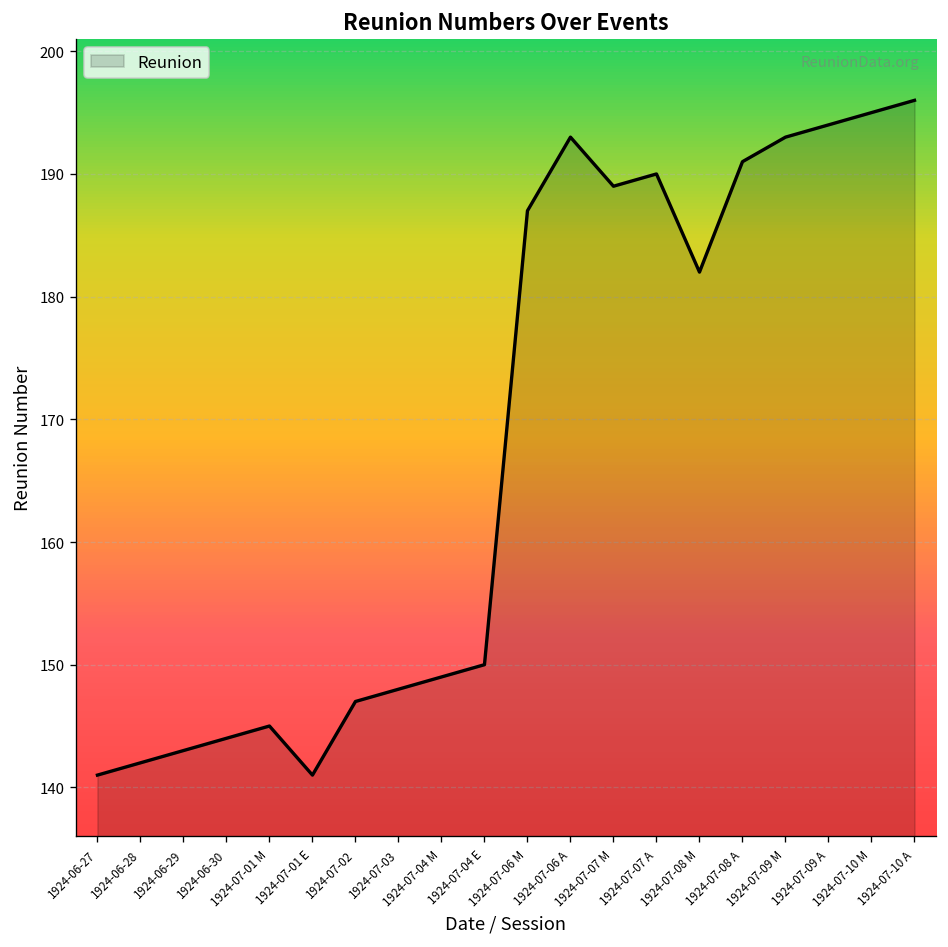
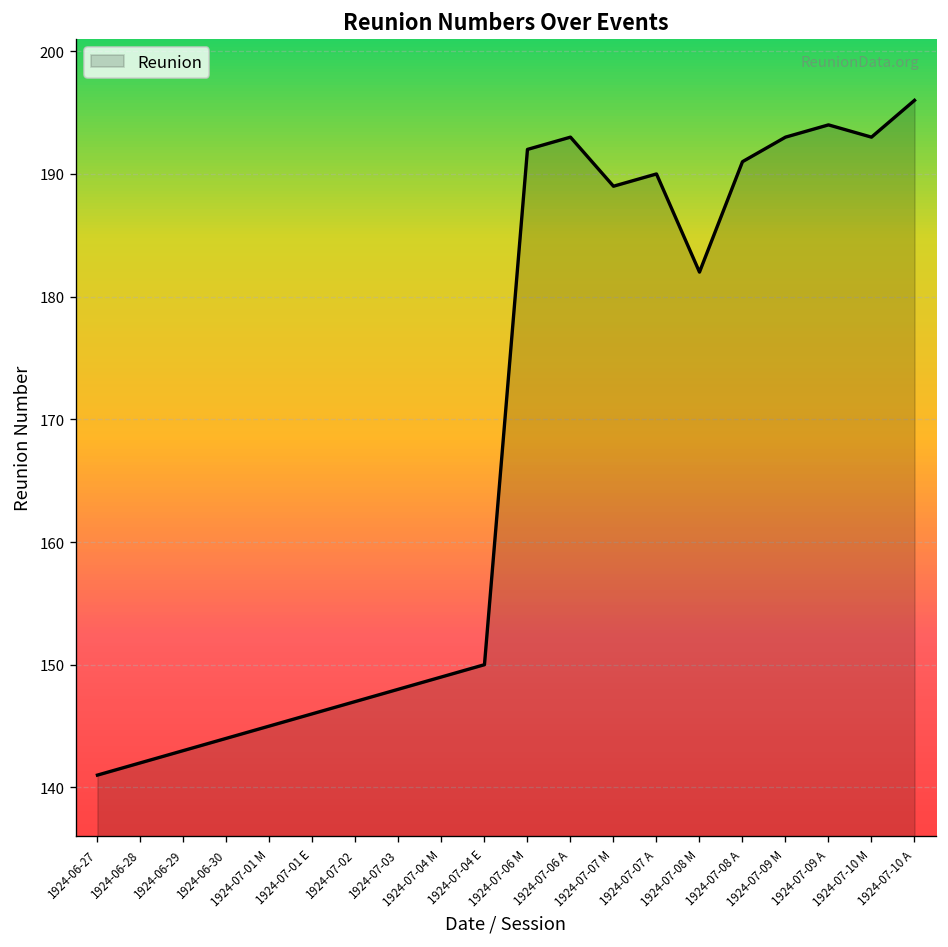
1924-07-01 E: 141 -> 146
1924-07-06 M: 187 -> 192
1924-07-10 M: 195 -> 193
